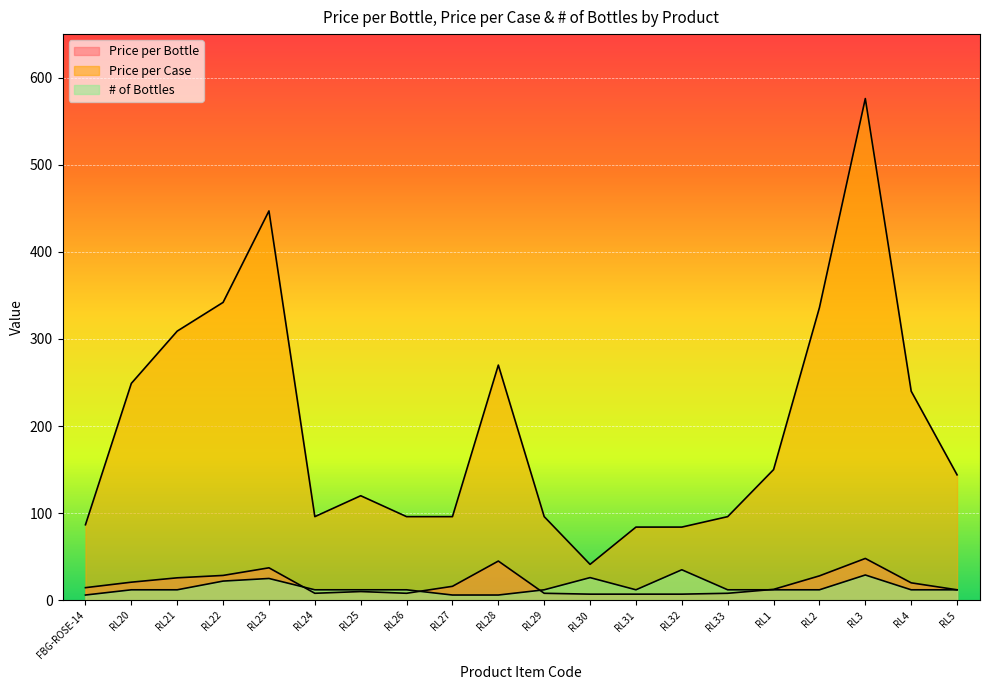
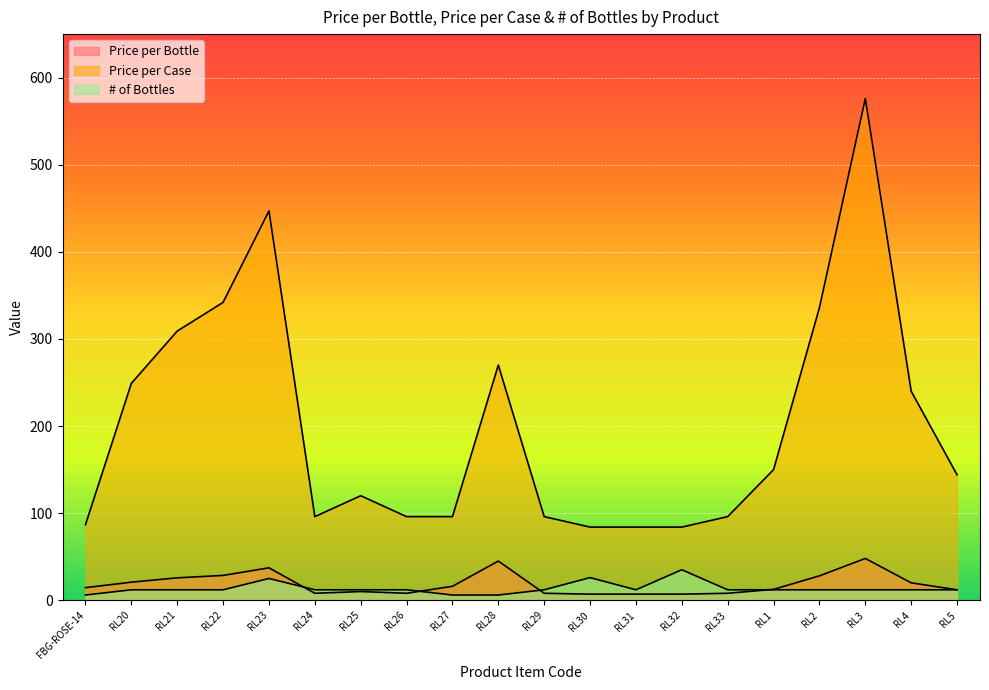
# of Bottles, RL22: 20 -> 10
Price per Case, RL30: 40 -> 80
# of Bottles, RL3: 30 -> 10
